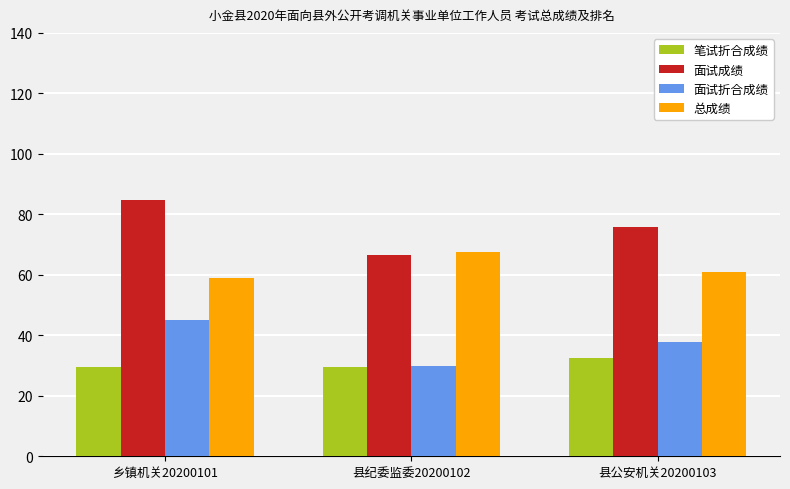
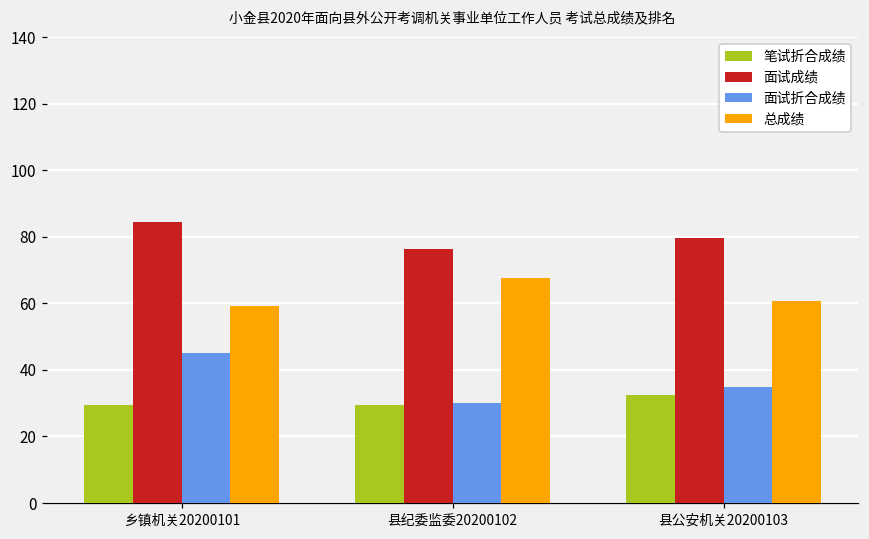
面试成绩, 县纪委监委20200102: 66 -> 76
面试成绩, 县公安机关20200103: 76 -> 80
面试折合成绩, 县公安机关20200103: 38 -> 35
